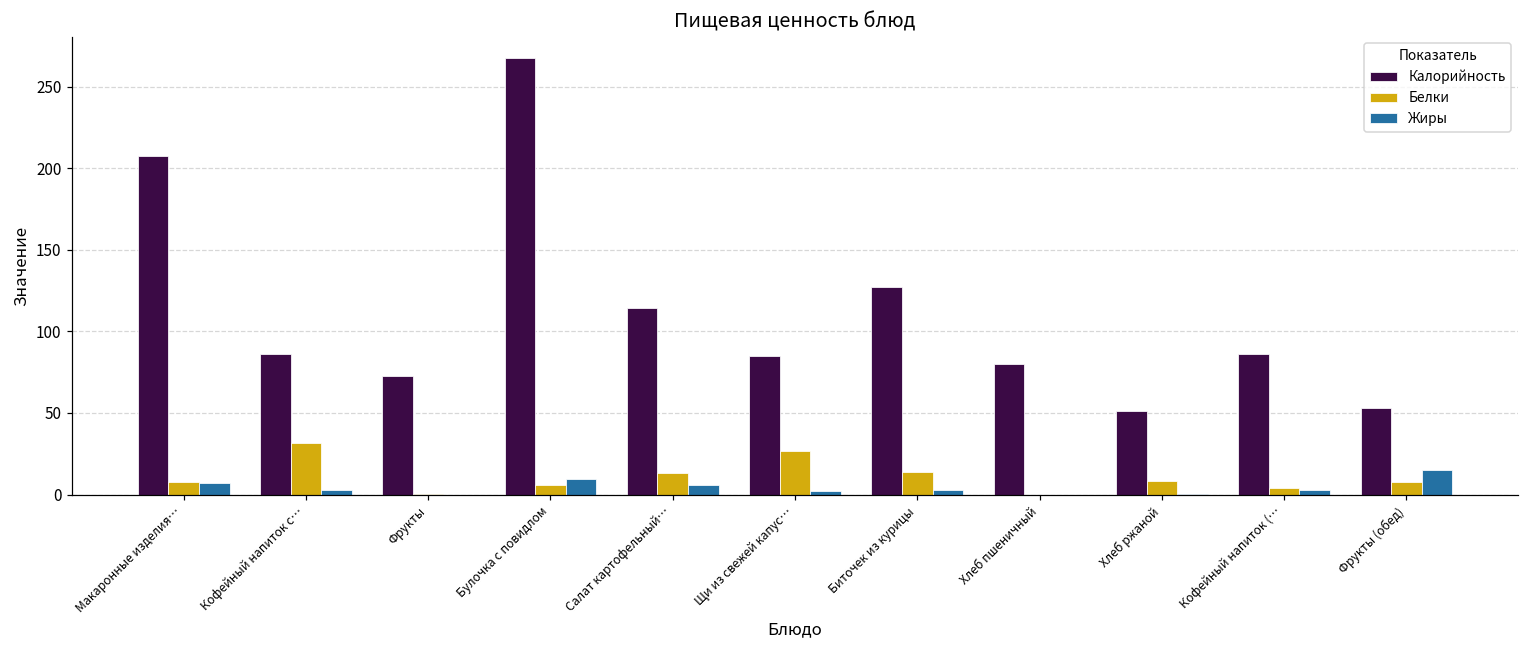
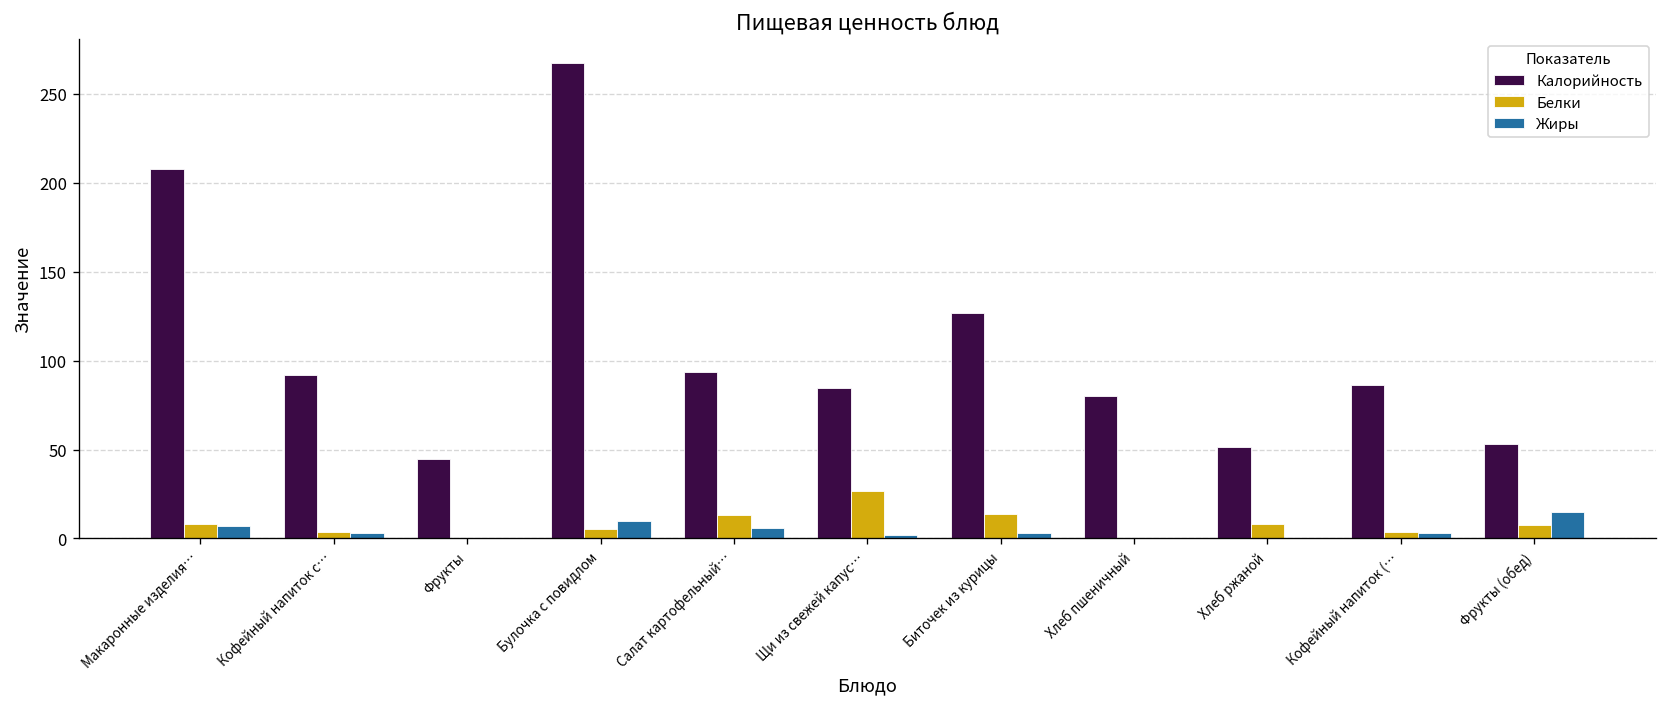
Калорийность, Кофейный напиток с…: 86 -> 92
Белки, Кофейный напиток с…: 32 -> 4
Калорийность, Фрукты: 72 -> 44
Калорийность, Салат картофельный…: 114 -> 94
